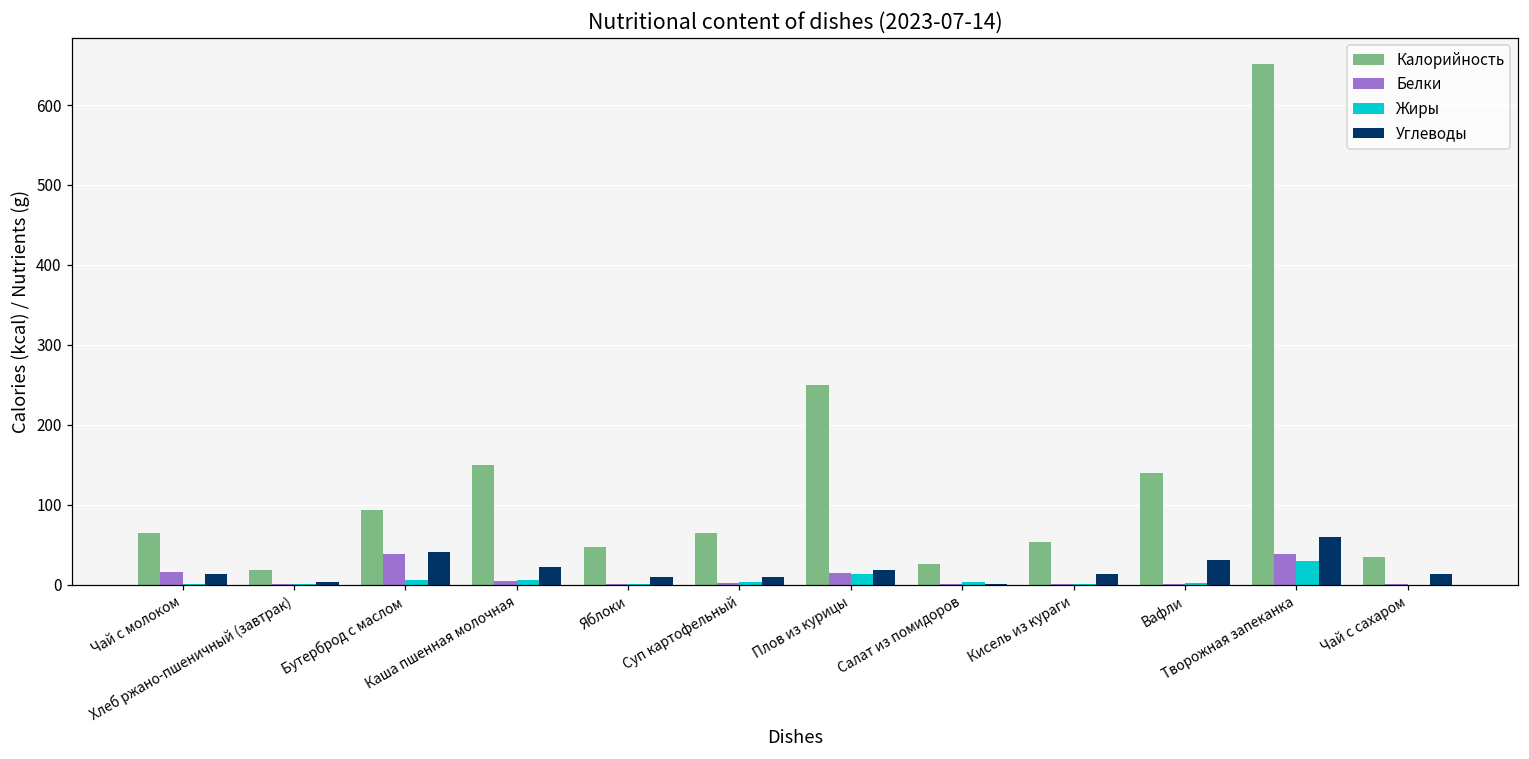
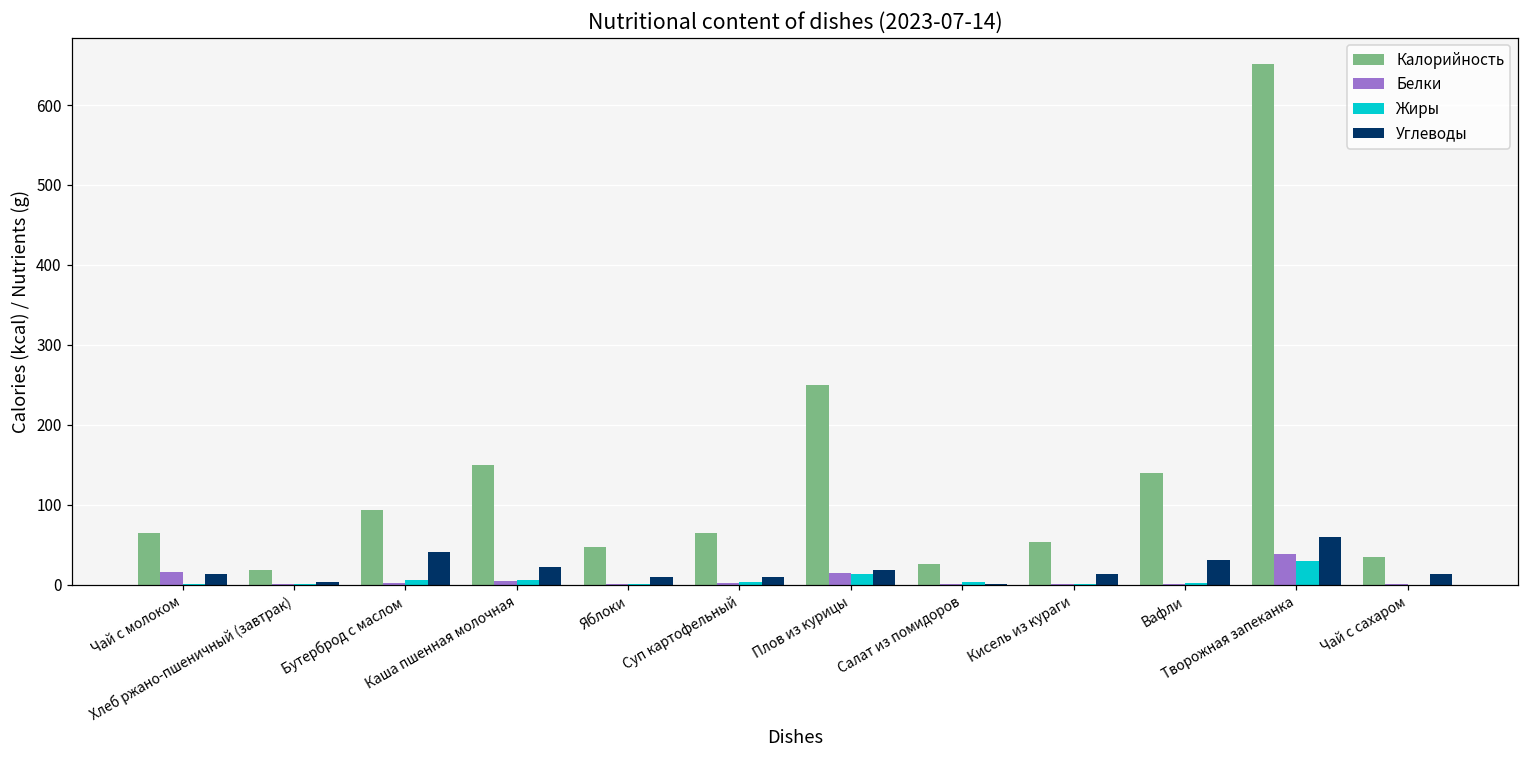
Белки, Бутерброд с маслом: 40 -> 0
